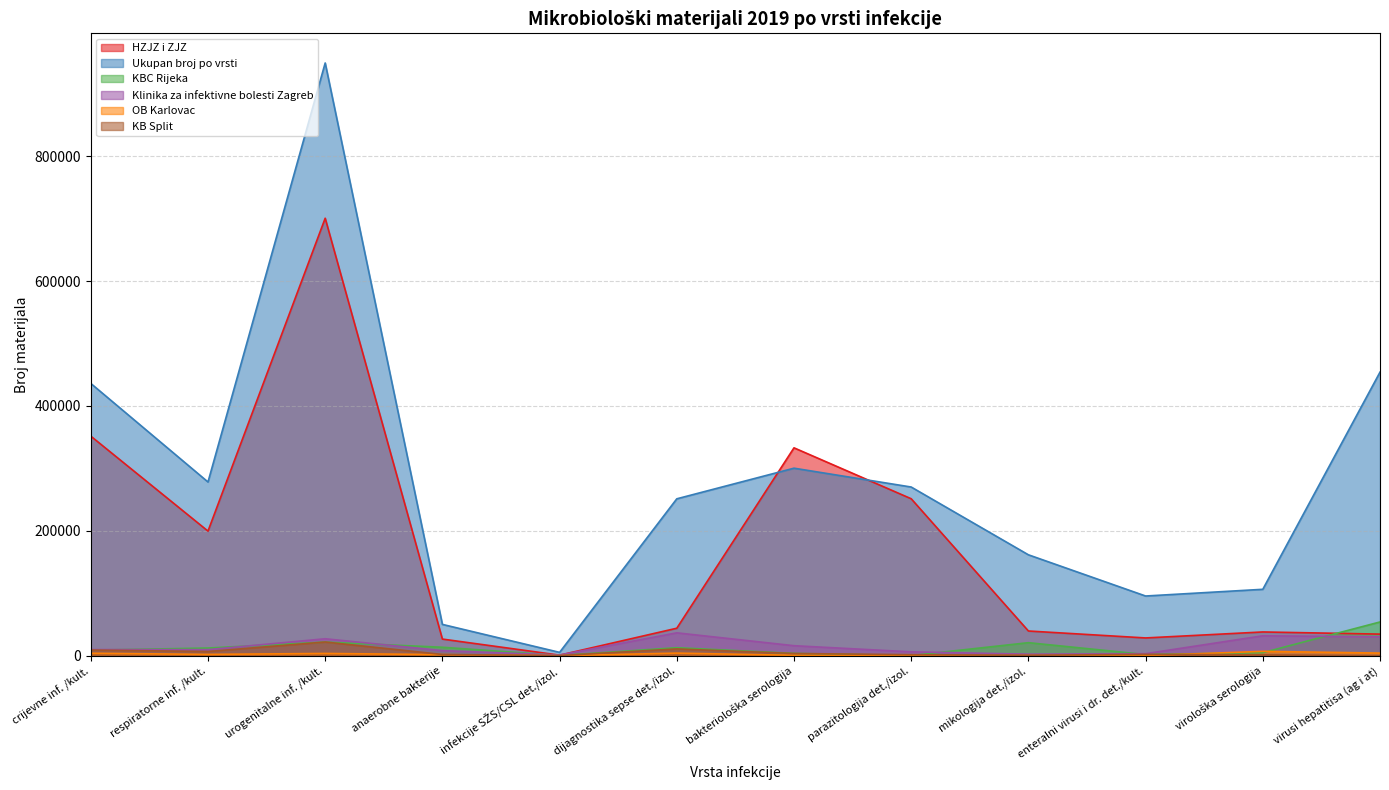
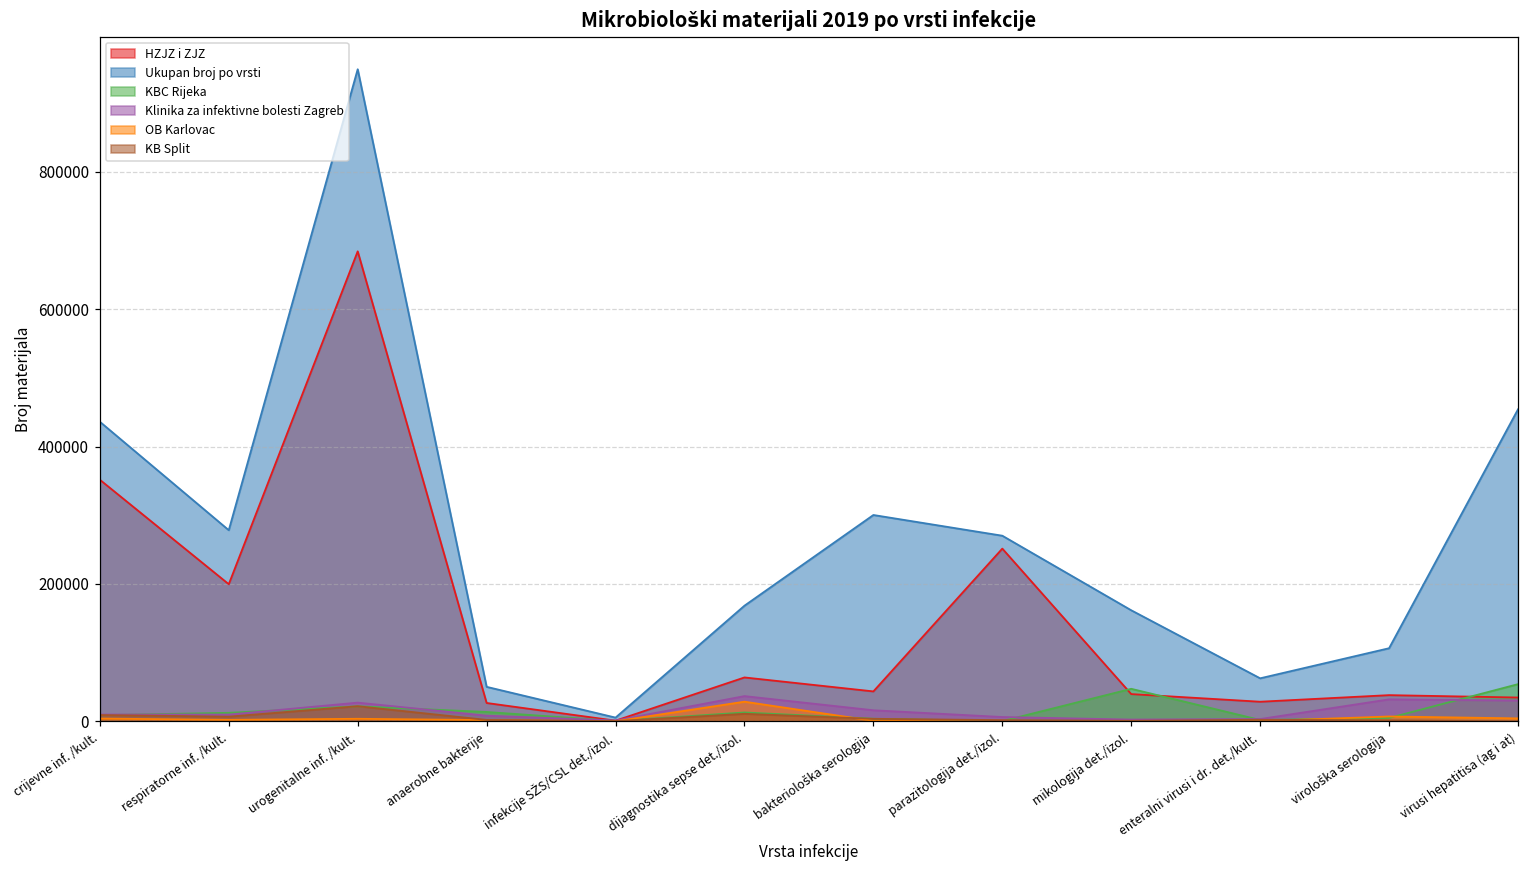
HZJZ i ZJZ, urogenitalne inf. /kult.: 700000 -> 680000
HZJZ i ZJZ, dijagnostika sepse det./izol.: 40000 -> 60000
Ukupan broj po vrsti, dijagnostika sepse det./izol.: 250000 -> 170000
OB Karlovac, dijagnostika sepse det./izol.: 0 -> 30000
HZJZ i ZJZ, bakteriološka serologija: 330000 -> 40000
KBC Rijeka, mikologija det./izol.: 20000 -> 50000
Ukupan broj po vrsti, enteralni virusi i dr. det./kult.: 100000 -> 60000
